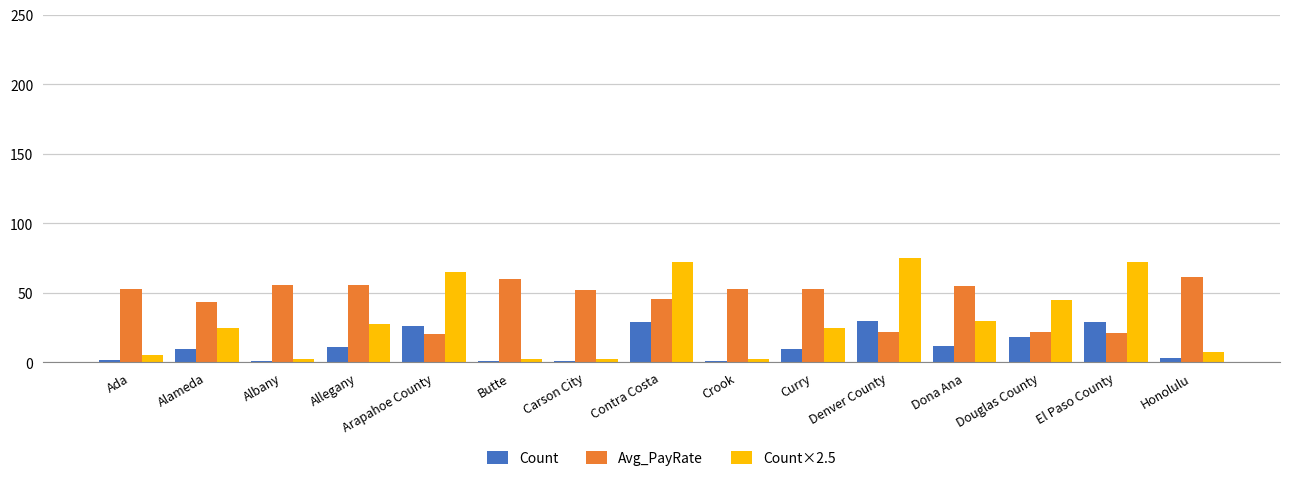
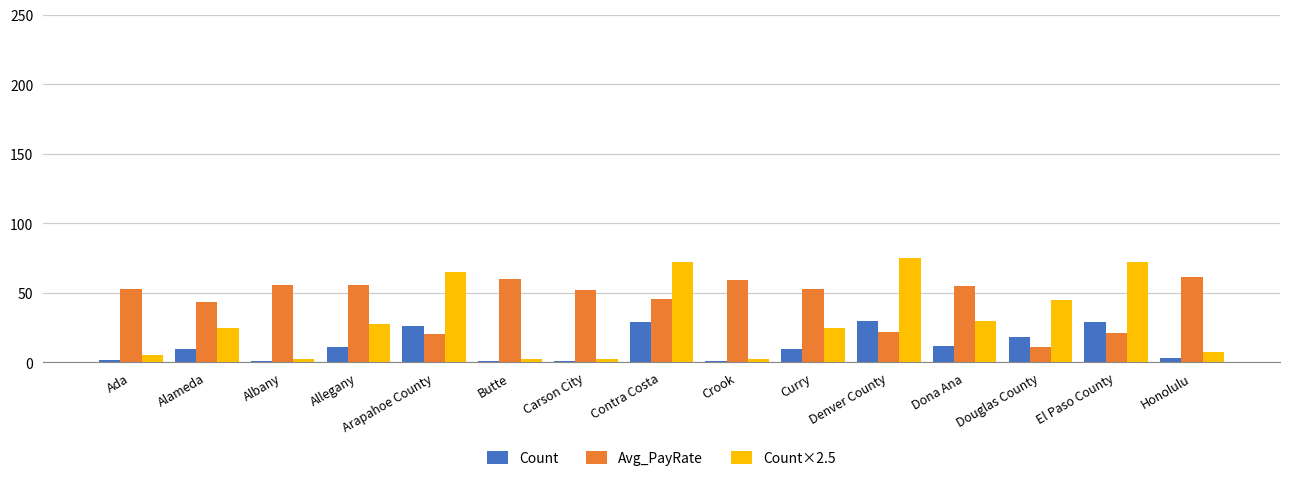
Avg_PayRate, Crook: 53 -> 60
Avg_PayRate, Douglas County: 22 -> 11
